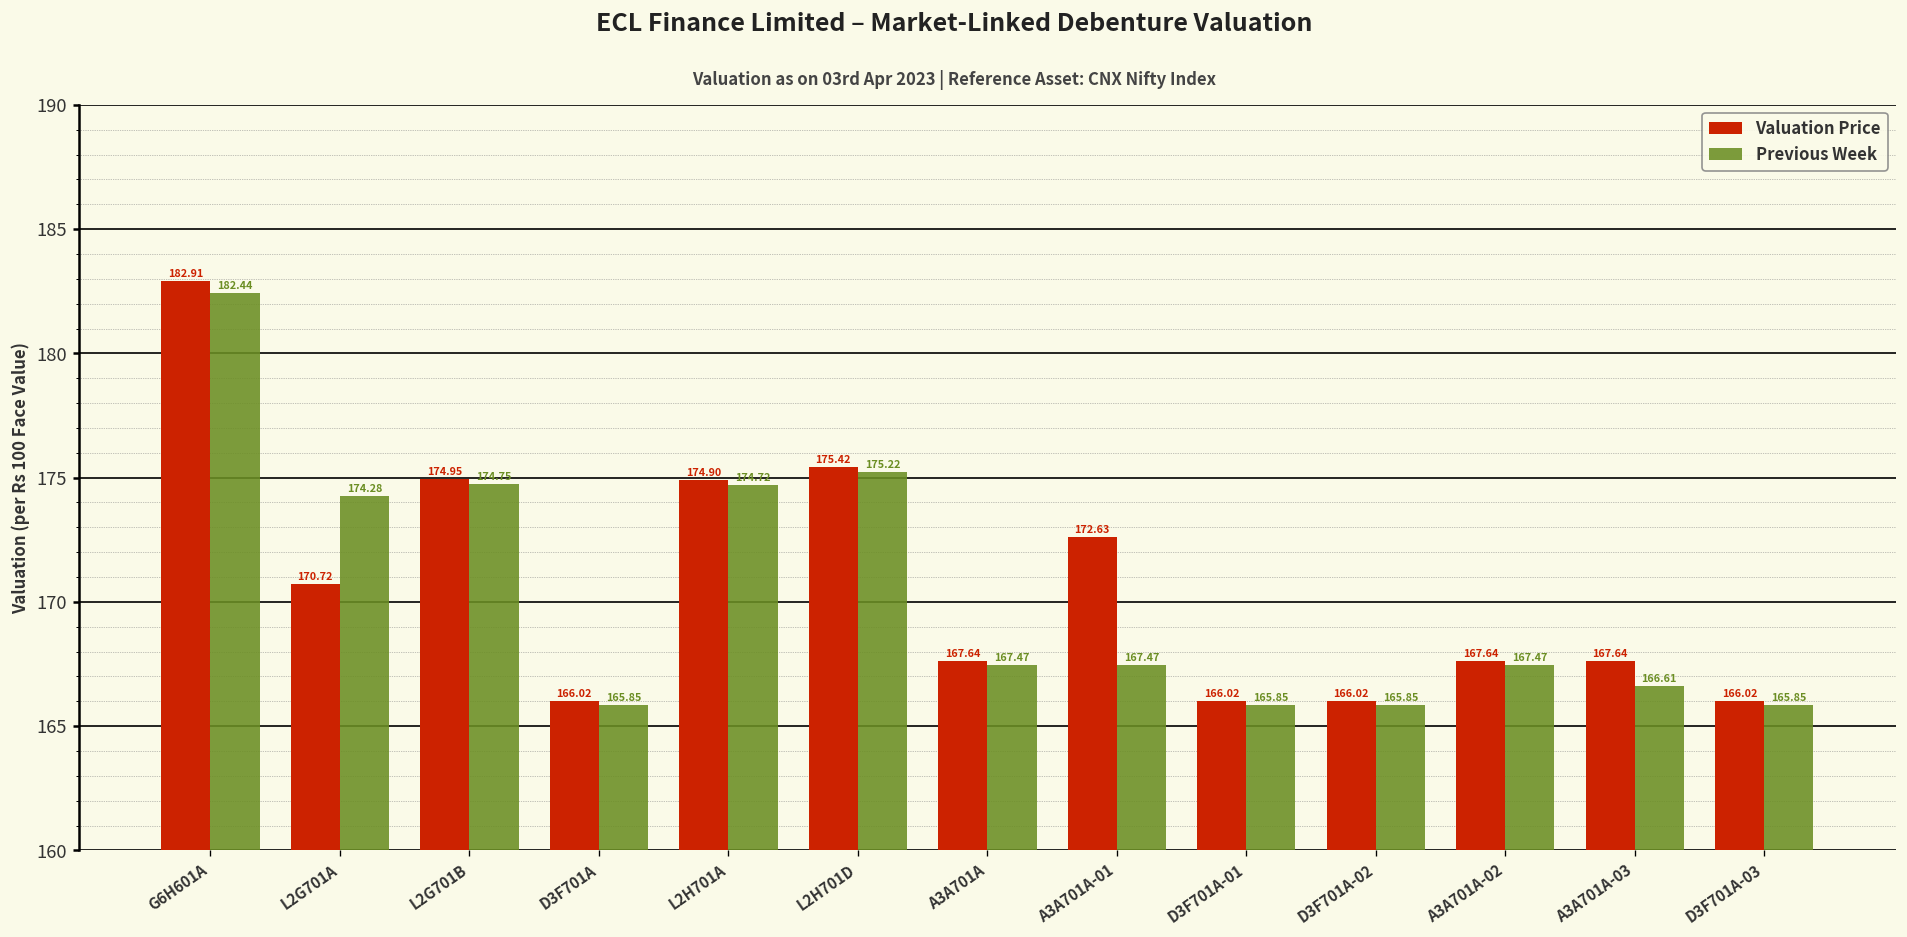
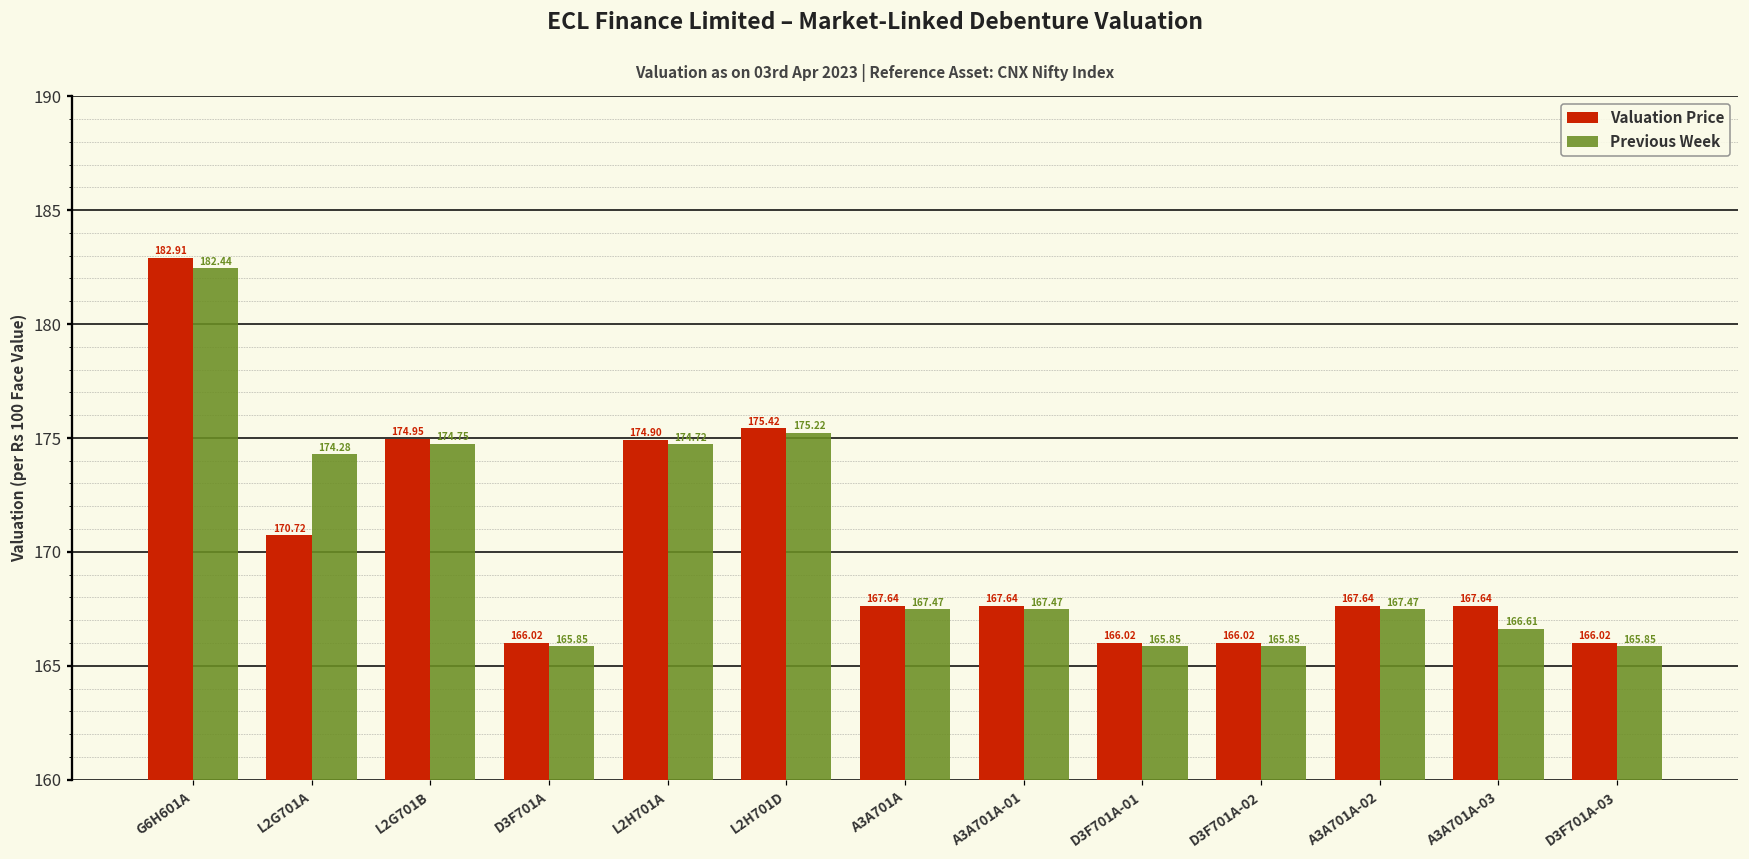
Valuation Price, A3A701A-01: 172.63 -> 167.64
